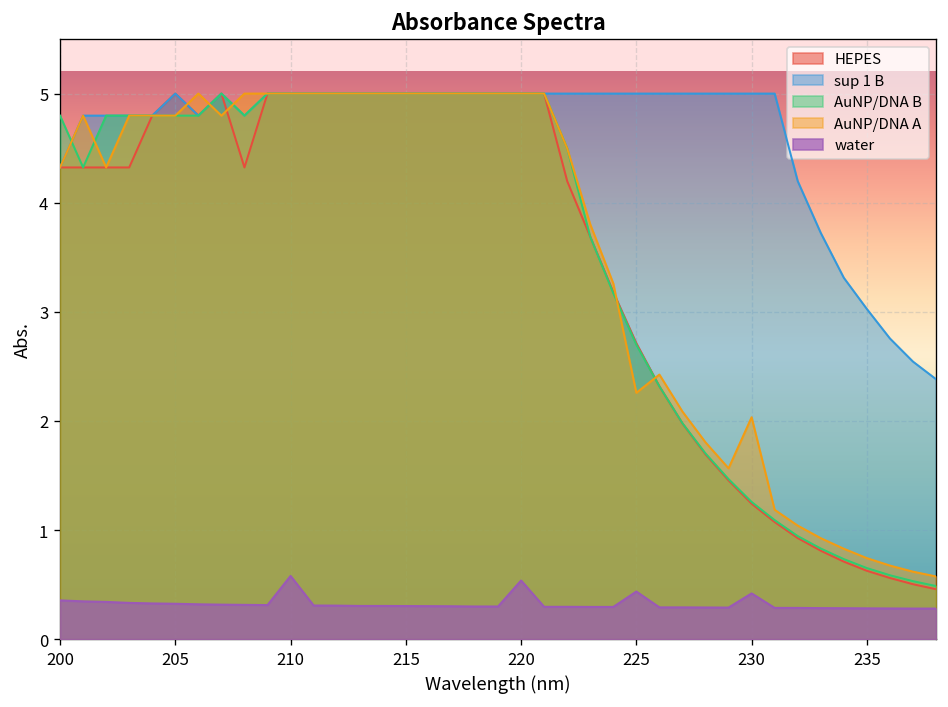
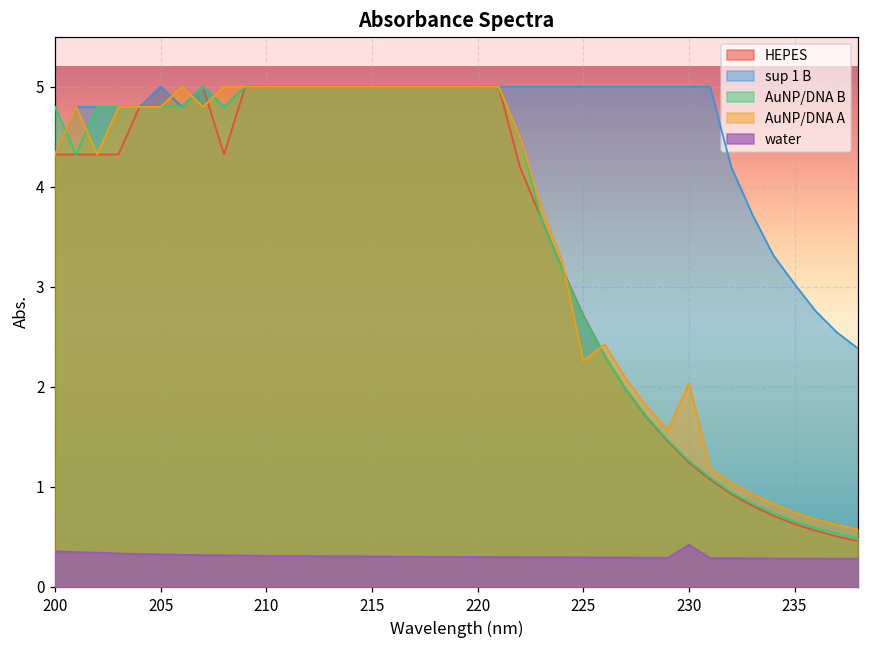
water, 210: 0.6 -> 0.3
water, 220: 0.5 -> 0.3
water, 225: 0.4 -> 0.3
